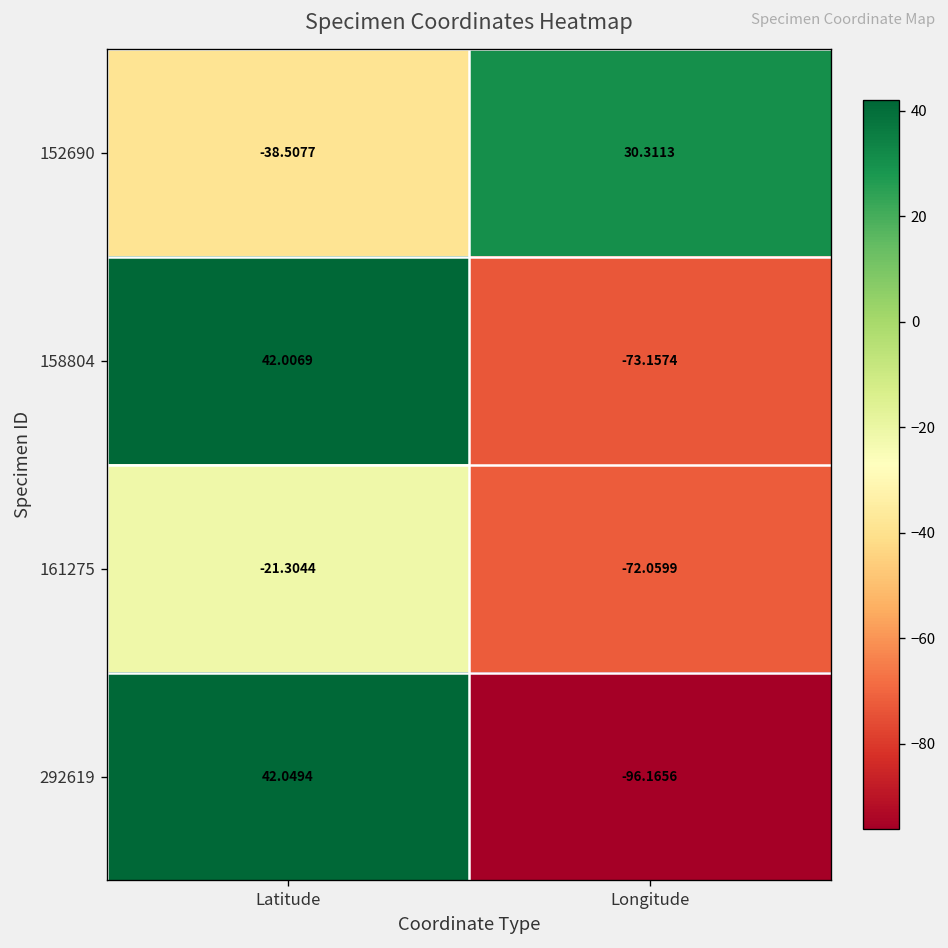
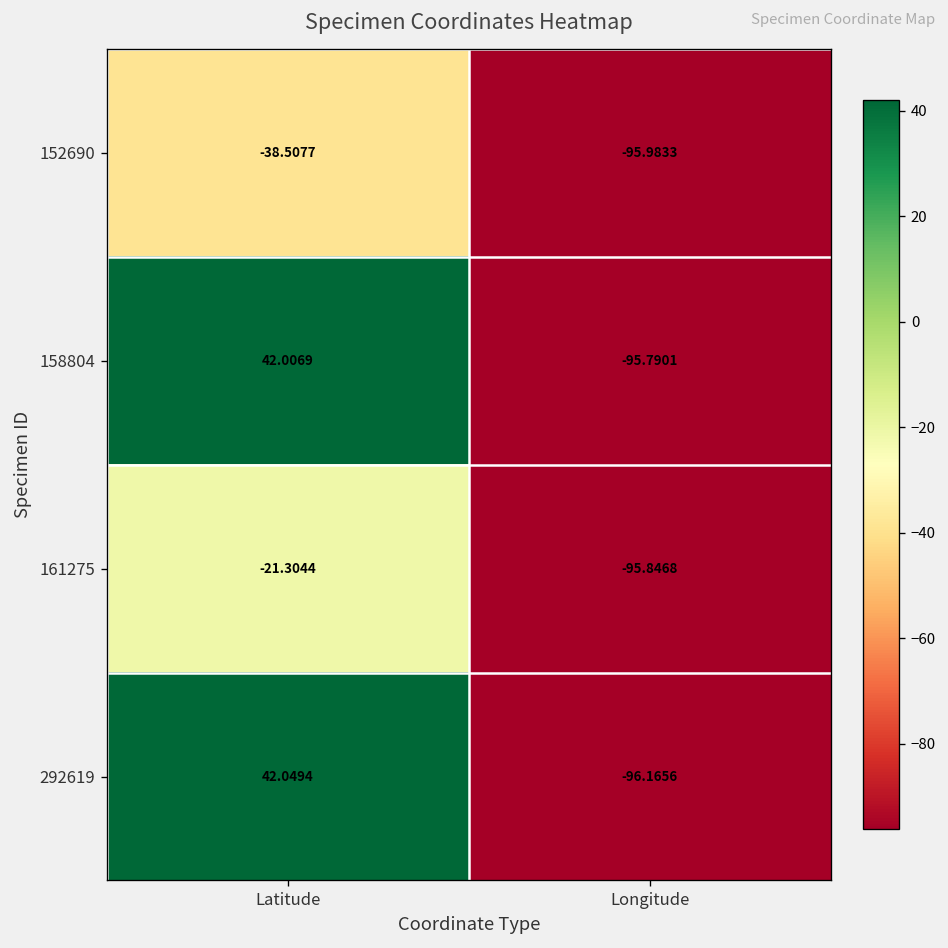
152690, Longitude: 30.3113 -> -95.9833
158804, Longitude: -73.1574 -> -95.7901
161275, Longitude: -72.0599 -> -95.8468
